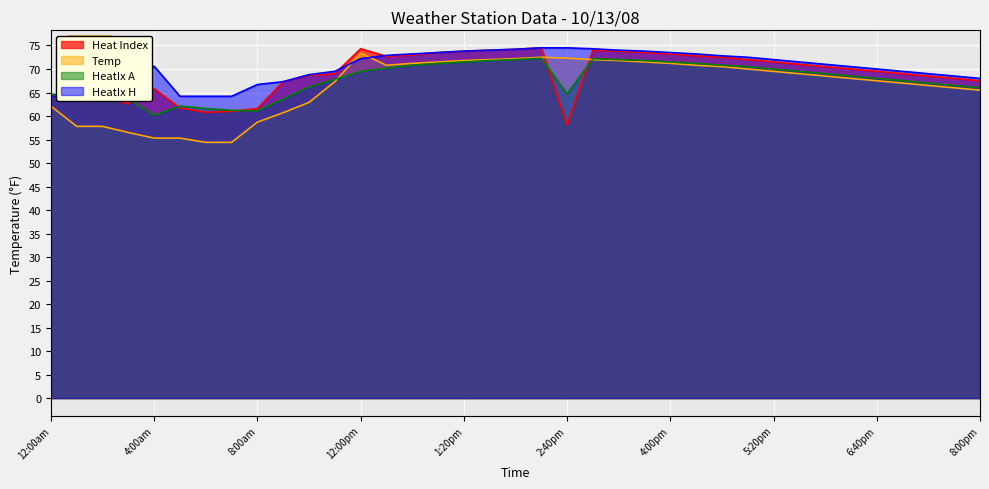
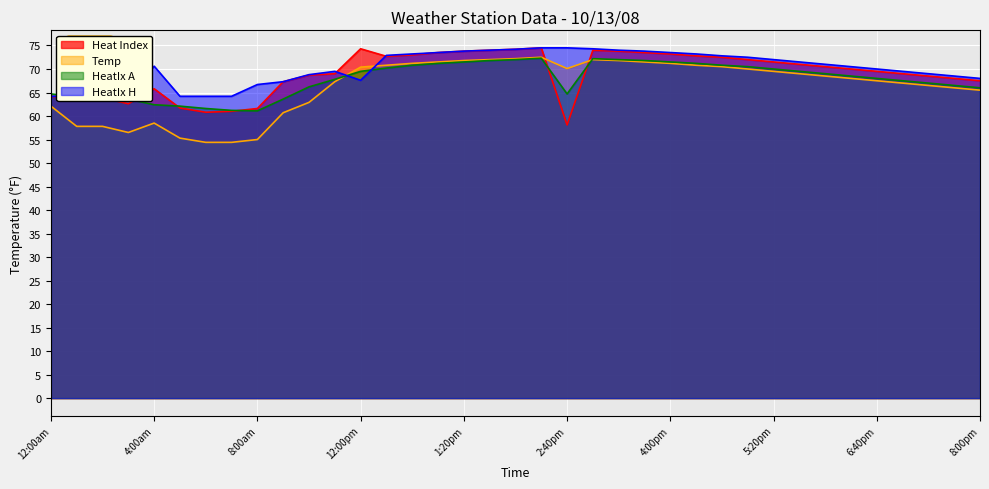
Temp, 4:00am: 55 -> 59
HeatIx A, 4:00am: 60 -> 62
Temp, 8:00am: 59 -> 55
Temp, 12:00pm: 73 -> 70
HeatIx H, 12:00pm: 72 -> 68
Temp, 2:40pm: 72 -> 70
